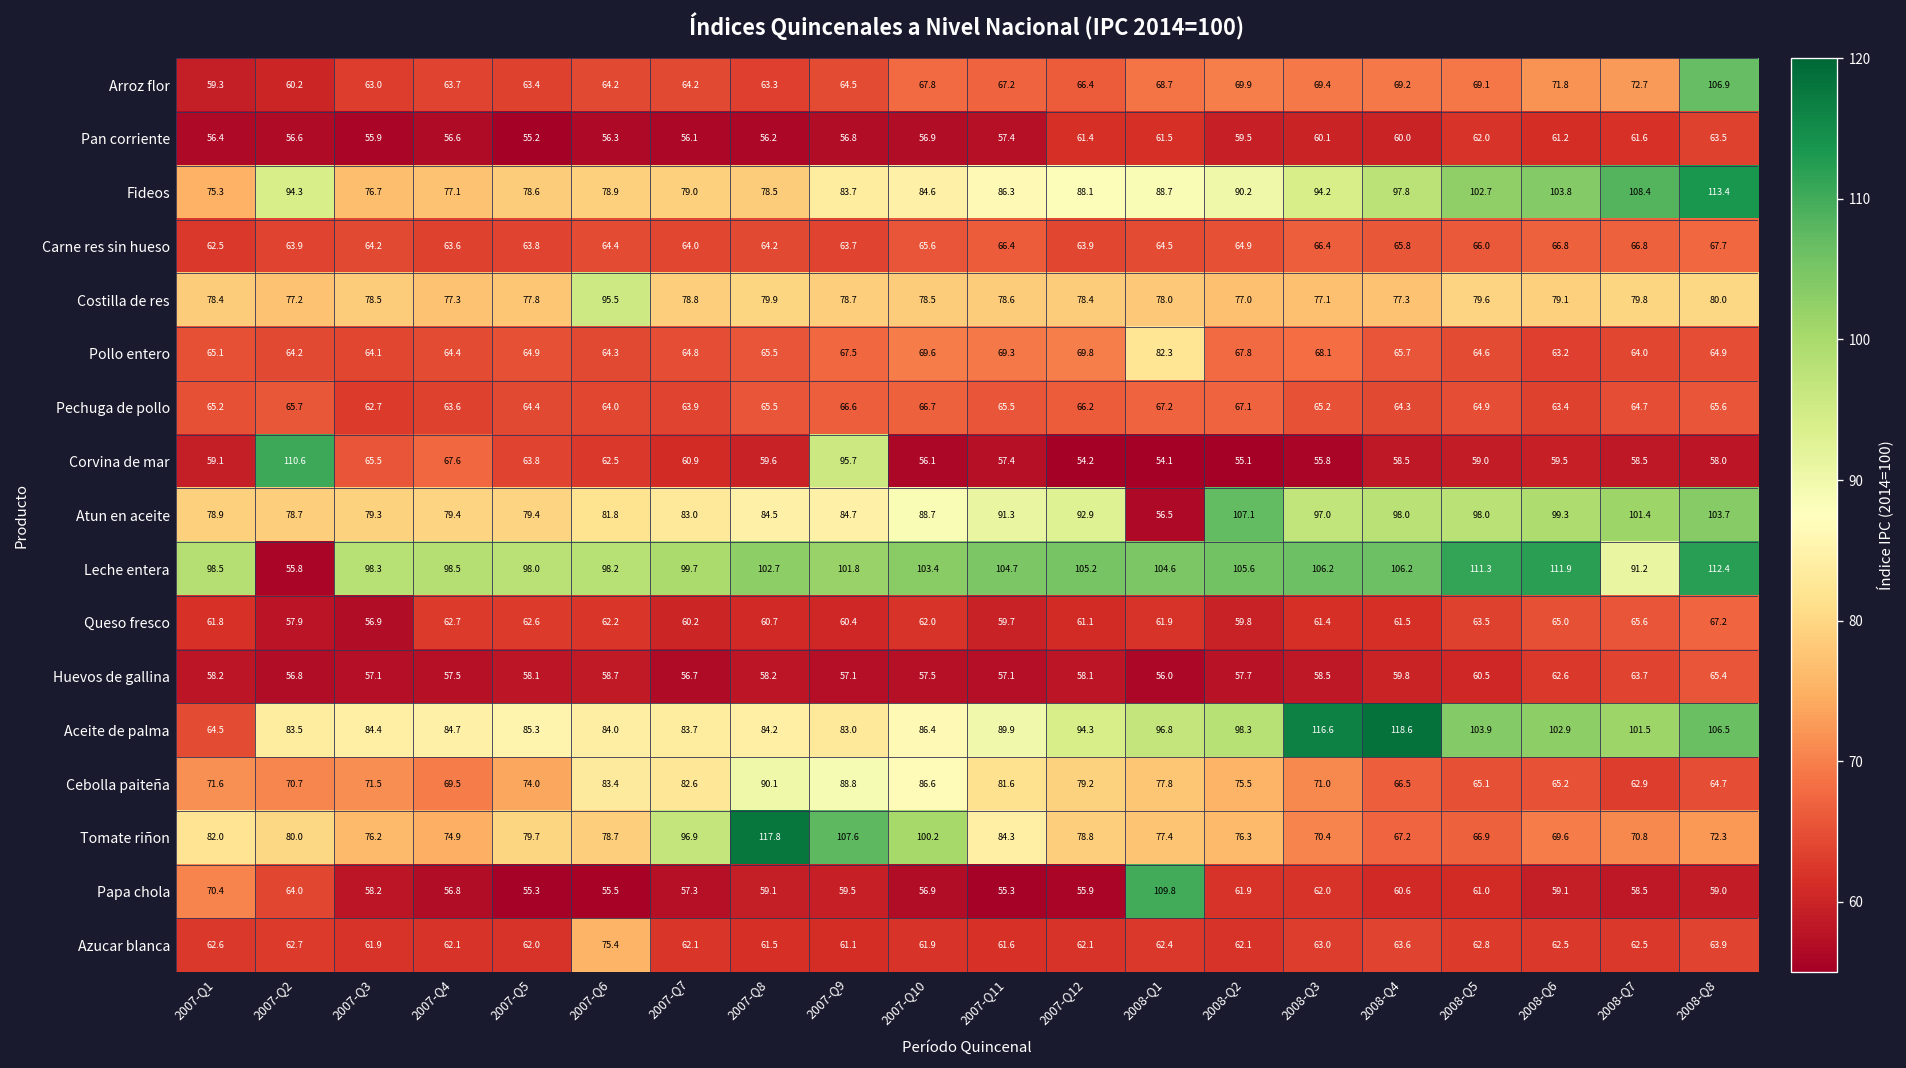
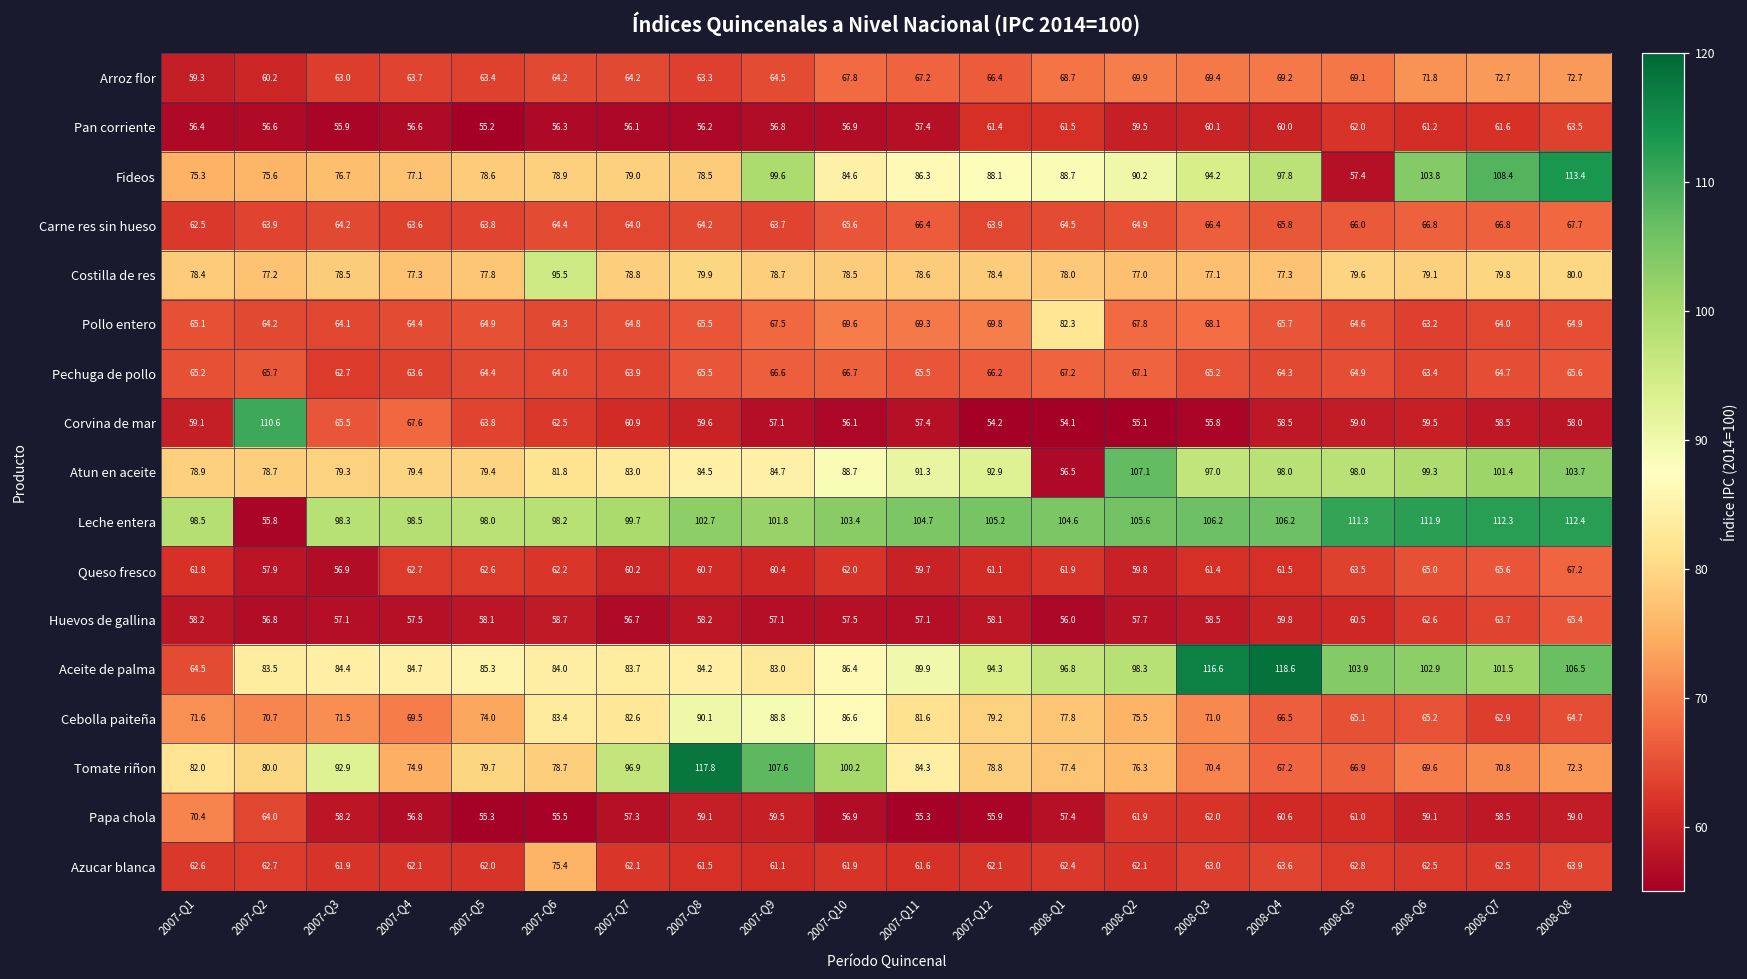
Arroz flor, 2008-Q8: 106.9 -> 72.7
Fideos, 2007-Q2: 94.3 -> 75.6
Fideos, 2007-Q9: 83.7 -> 99.6
Fideos, 2008-Q5: 102.7 -> 57.4
Corvina de mar, 2007-Q9: 95.7 -> 57.1
Leche entera, 2008-Q7: 91.2 -> 112.3
Tomate riñon, 2007-Q3: 76.2 -> 92.9
Papa chola, 2008-Q1: 109.8 -> 57.4
